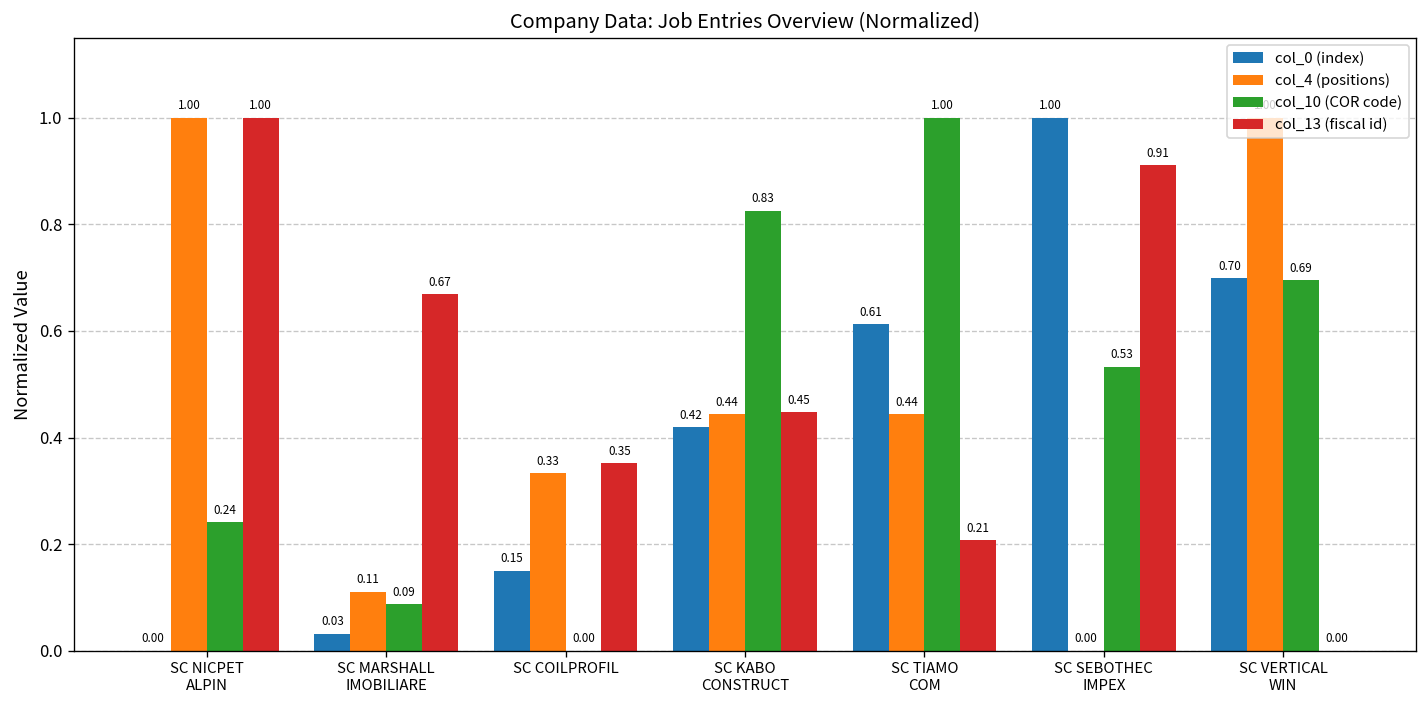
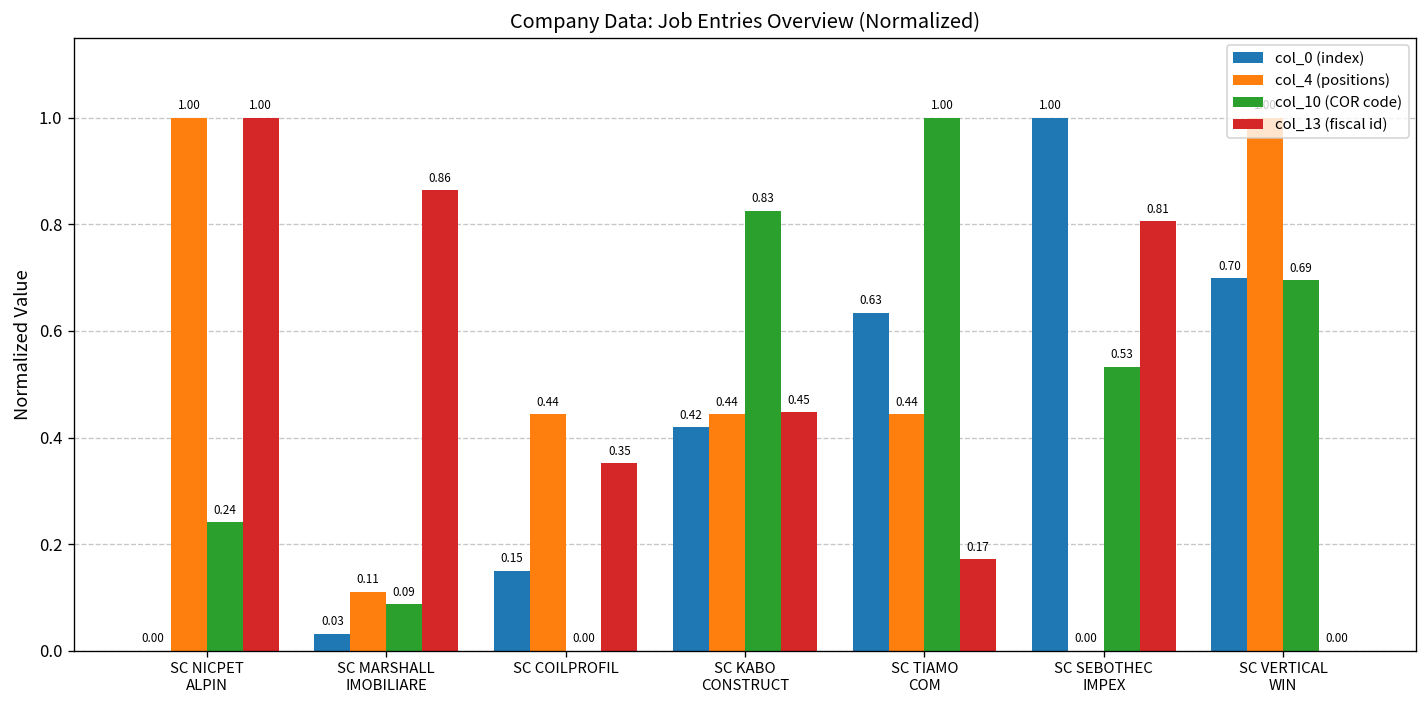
col_13 (fiscal id), SC MARSHALL IMOBILIARE: 0.67 -> 0.86
col_4 (positions), SC COILPROFIL: 0.33 -> 0.44
col_0 (index), SC TIAMO COM: 0.61 -> 0.63
col_13 (fiscal id), SC TIAMO COM: 0.21 -> 0.17
col_13 (fiscal id), SC SEBOTHEC IMPEX: 0.91 -> 0.81
